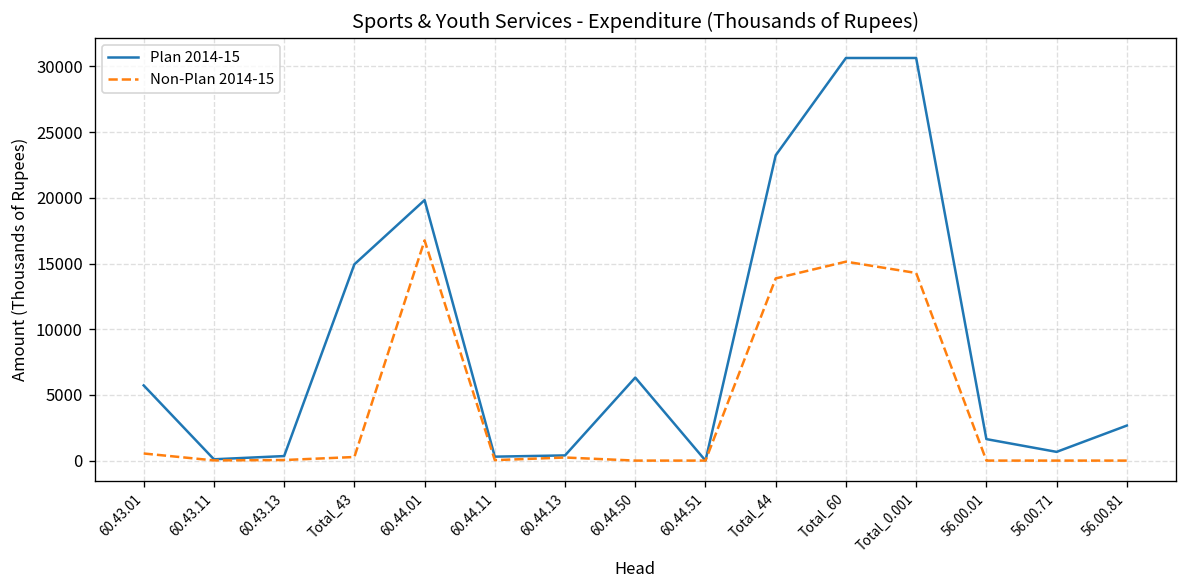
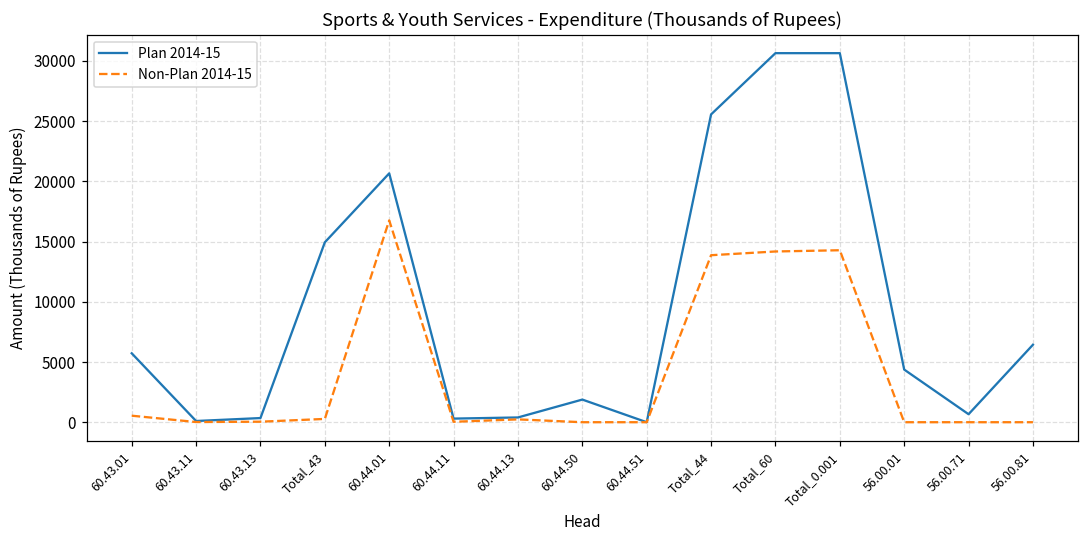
Plan 2014-15, 60.44.01: 19800 -> 20700
Plan 2014-15, 60.44.50: 6300 -> 1900
Plan 2014-15, Total_44: 23200 -> 25600
Non-Plan 2014-15, Total_60: 15100 -> 14200
Plan 2014-15, 56.00.01: 1600 -> 4400
Plan 2014-15, 56.00.81: 2700 -> 6400
